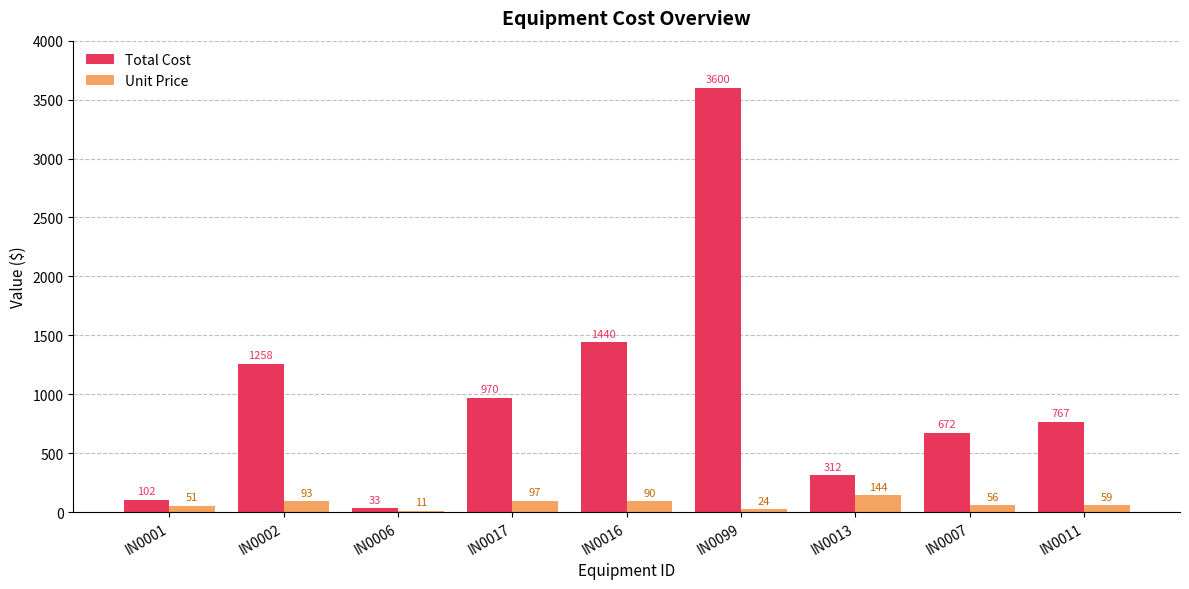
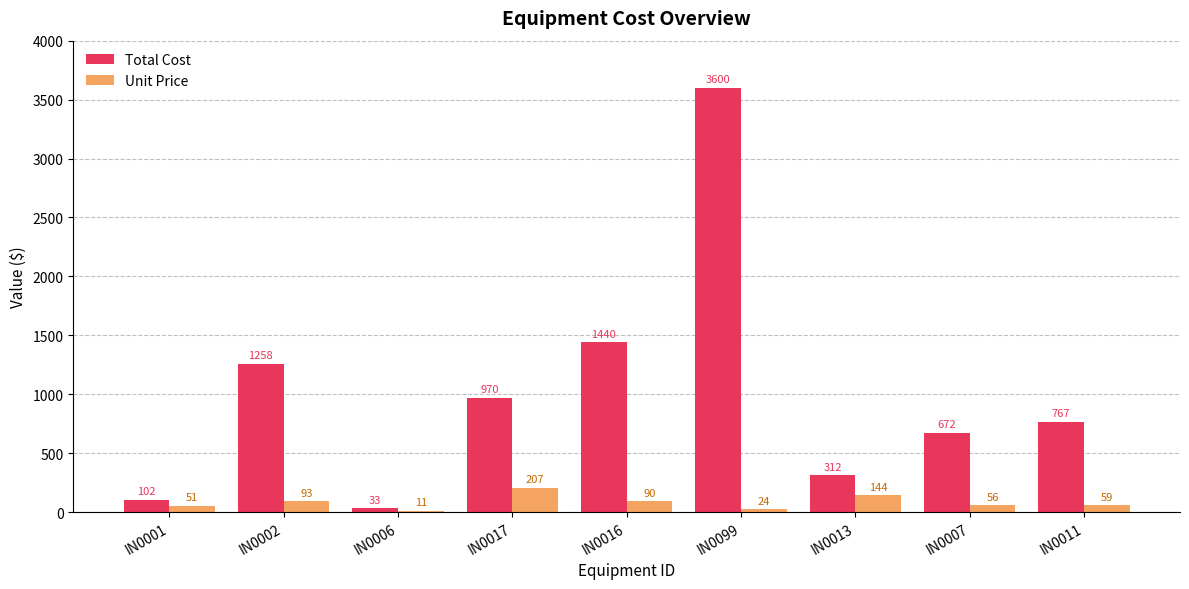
Unit Price, IN0017: 97 -> 207
